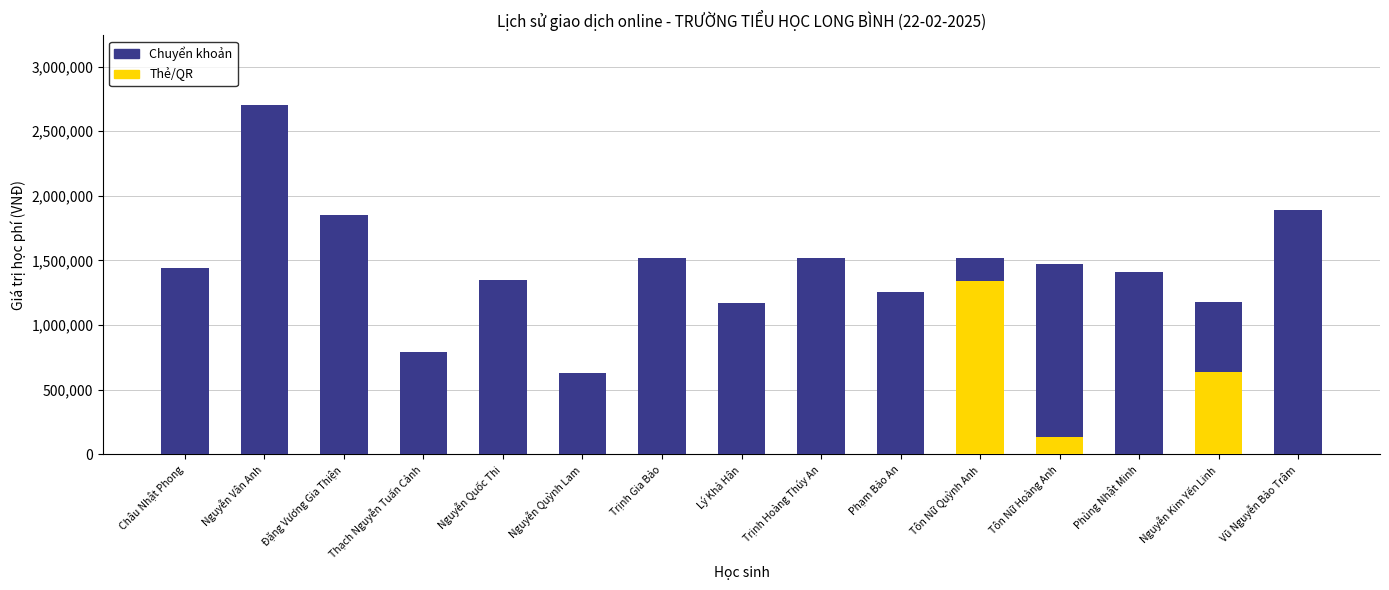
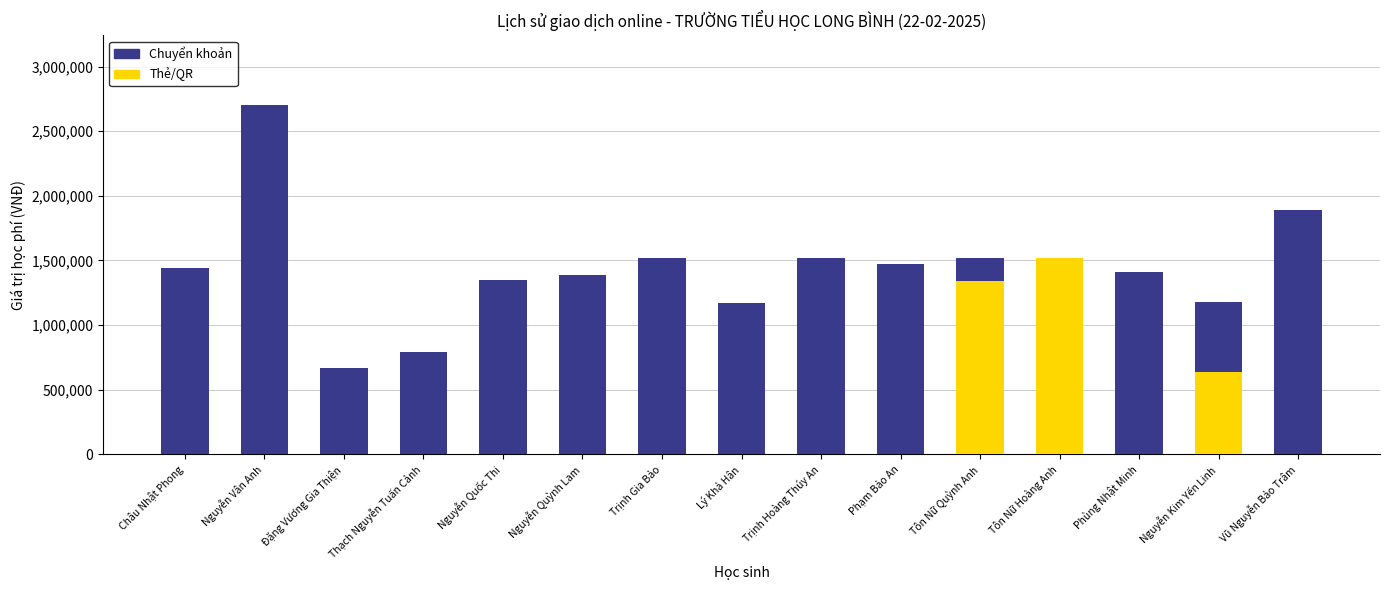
Chuyển khoản, Đặng Vương Gia Thiện: 1,850,000 -> 670,000
Chuyển khoản, Nguyễn Quỳnh Lam: 620,000 -> 1,390,000
Chuyển khoản, Phạm Bảo An: 1,250,000 -> 1,480,000
Thẻ/QR, Tôn Nữ Hoàng Anh: 130,000 -> 1,520,000
